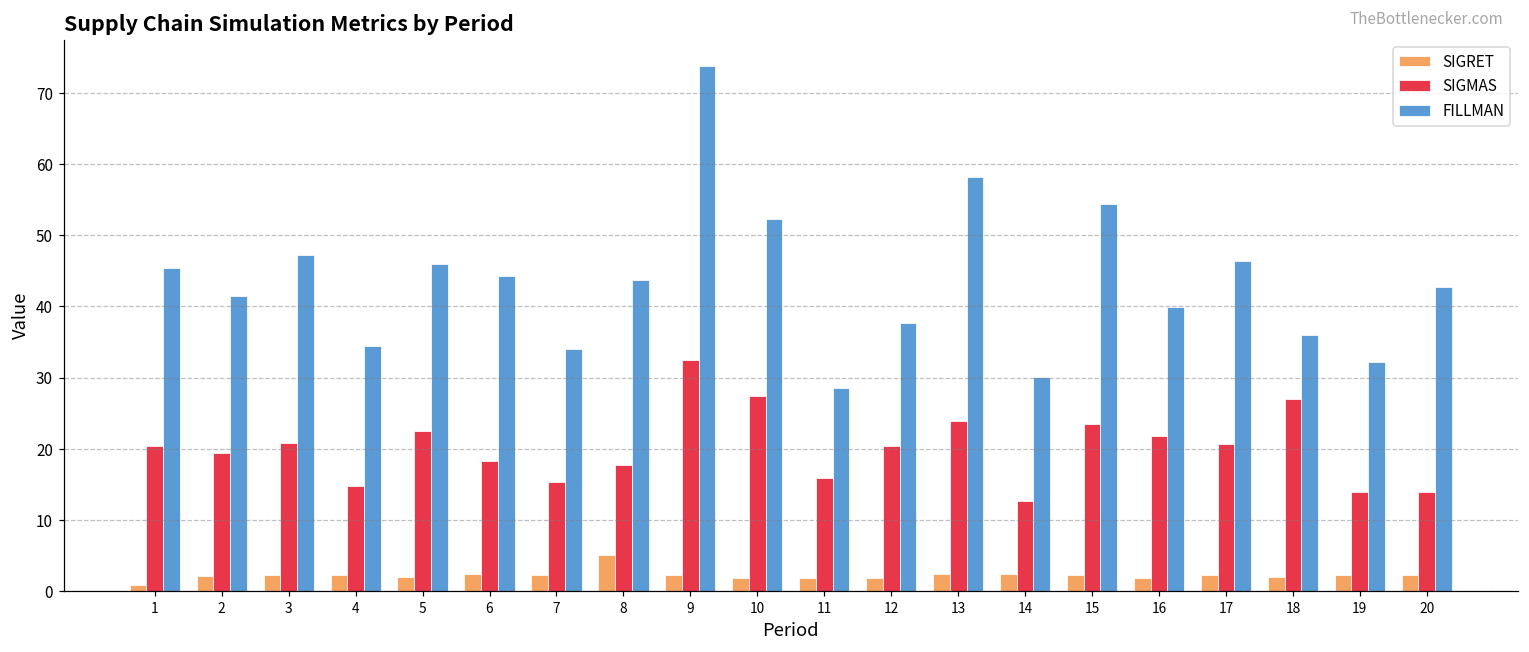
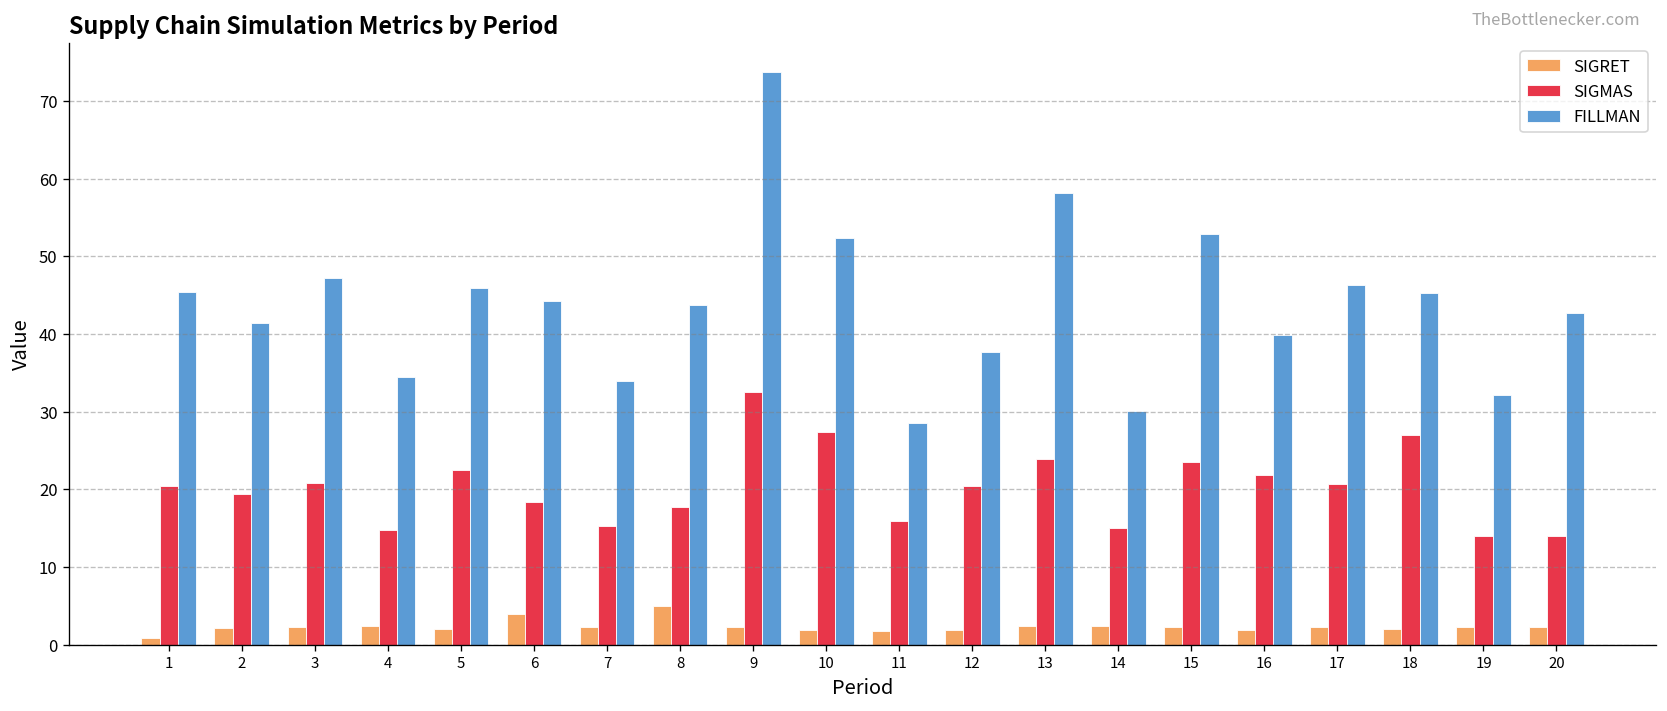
SIGRET, 6: 2 -> 4
SIGMAS, 14: 13 -> 15
FILLMAN, 15: 54 -> 53
FILLMAN, 18: 36 -> 45
